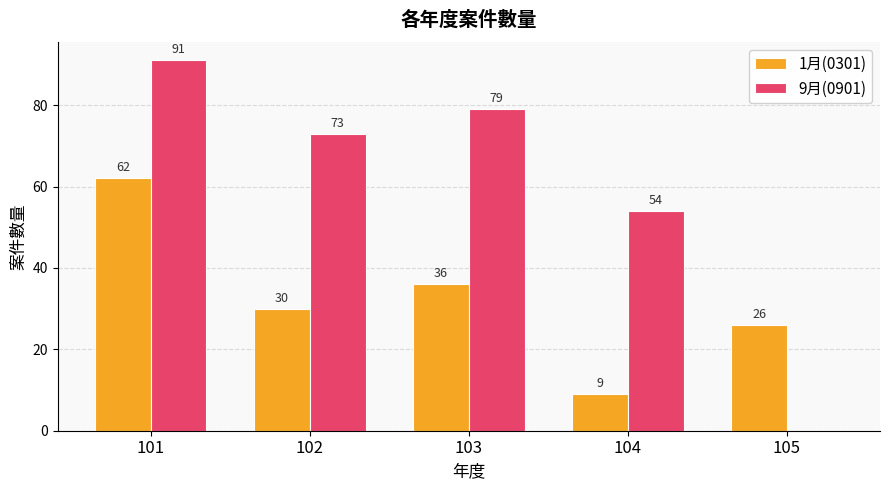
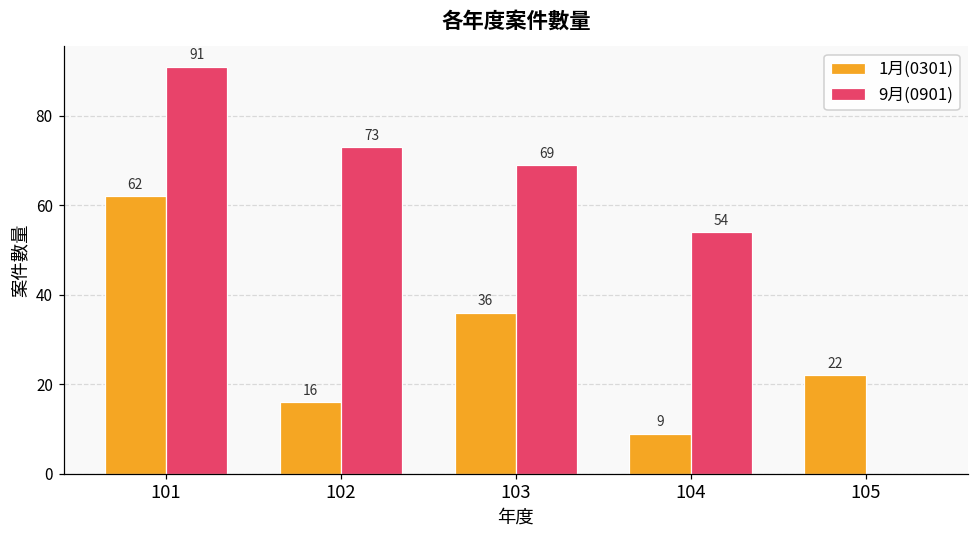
1月(0301), 102: 30 -> 16
9月(0901), 103: 79 -> 69
1月(0301), 105: 26 -> 22
